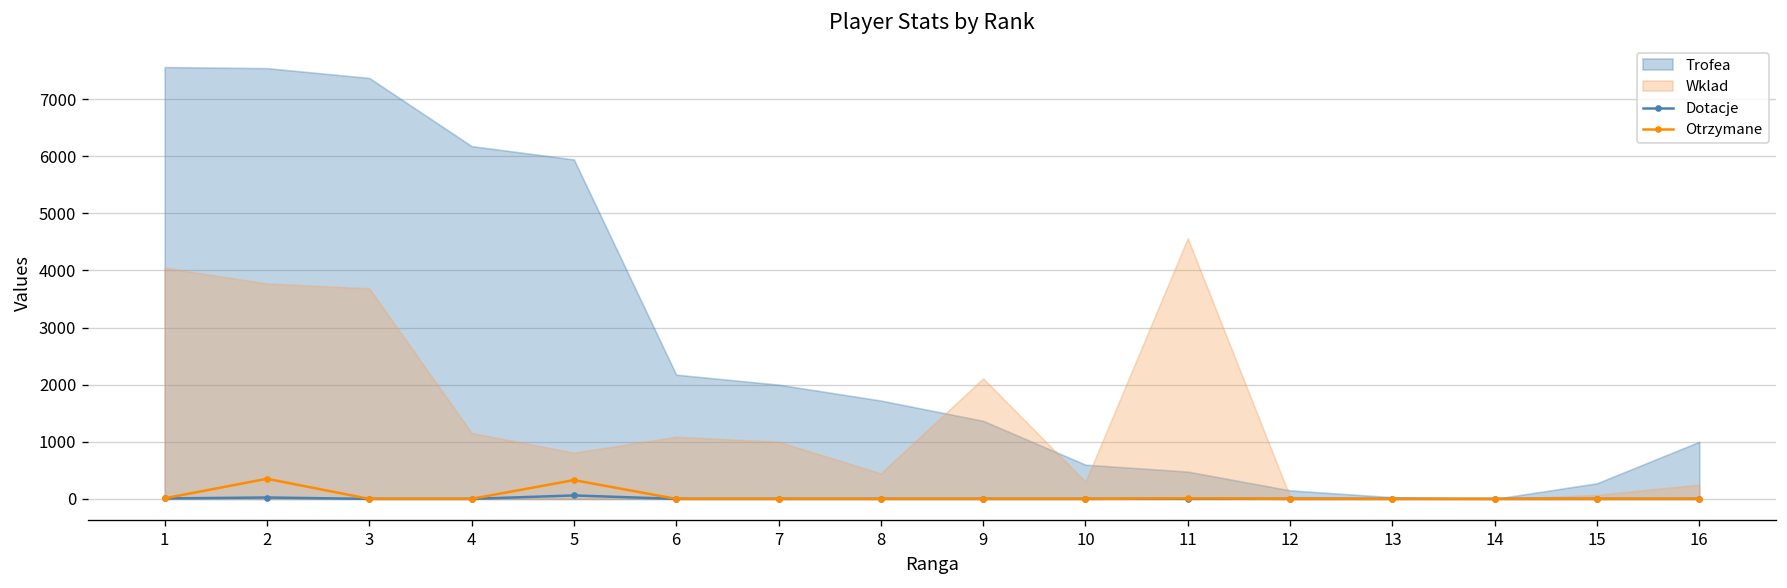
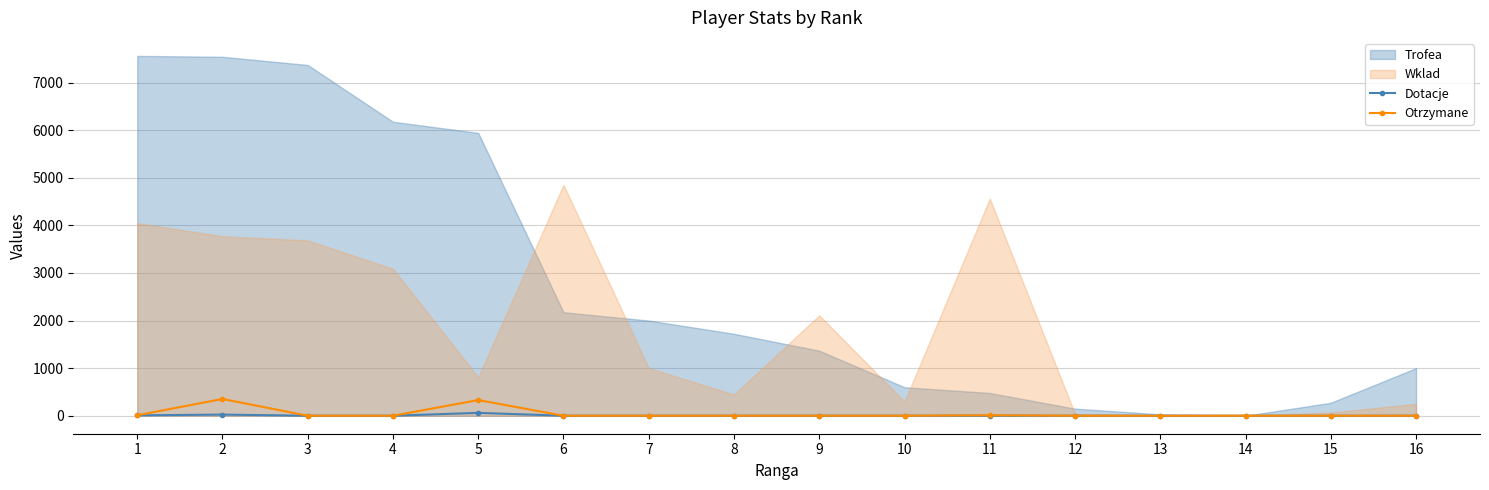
Wklad, 4: 1200 -> 3100
Wklad, 6: 1100 -> 4900
